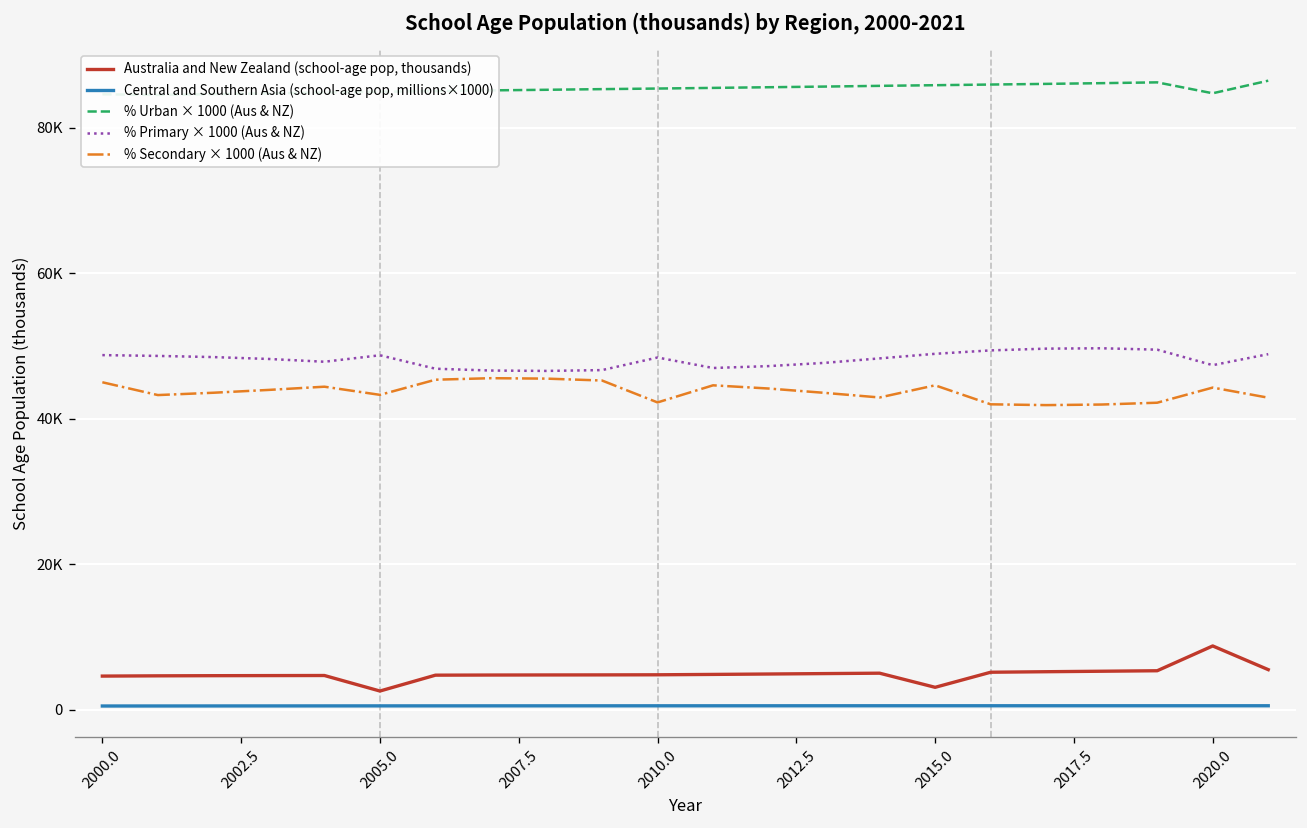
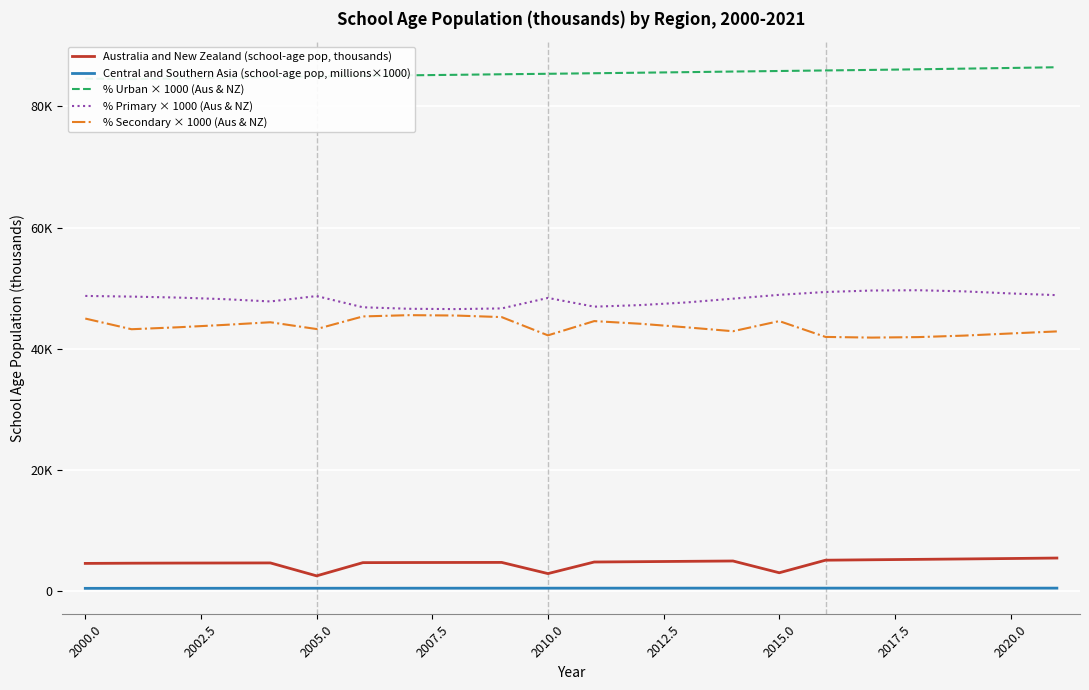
Australia and New Zealand (school-age pop, thousands), 2010.0: 5000 -> 3000
Australia and New Zealand (school-age pop, thousands), 2020.0: 9000 -> 5000
% Urban × 1000 (Aus & NZ), 2020.0: 85000 -> 86000
% Primary × 1000 (Aus & NZ), 2020.0: 47000 -> 49000
% Secondary × 1000 (Aus & NZ), 2020.0: 44000 -> 43000
